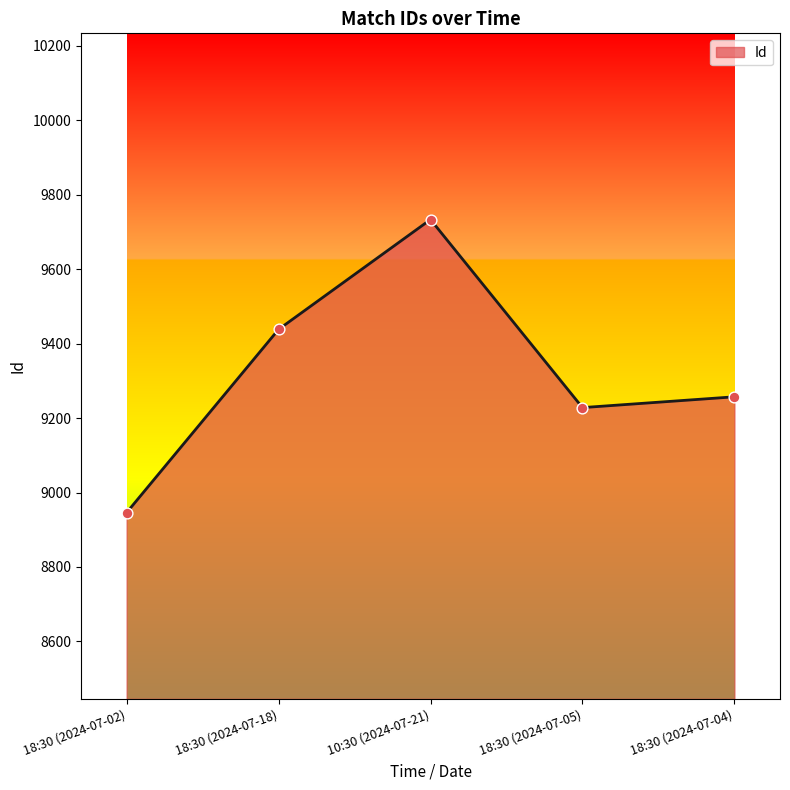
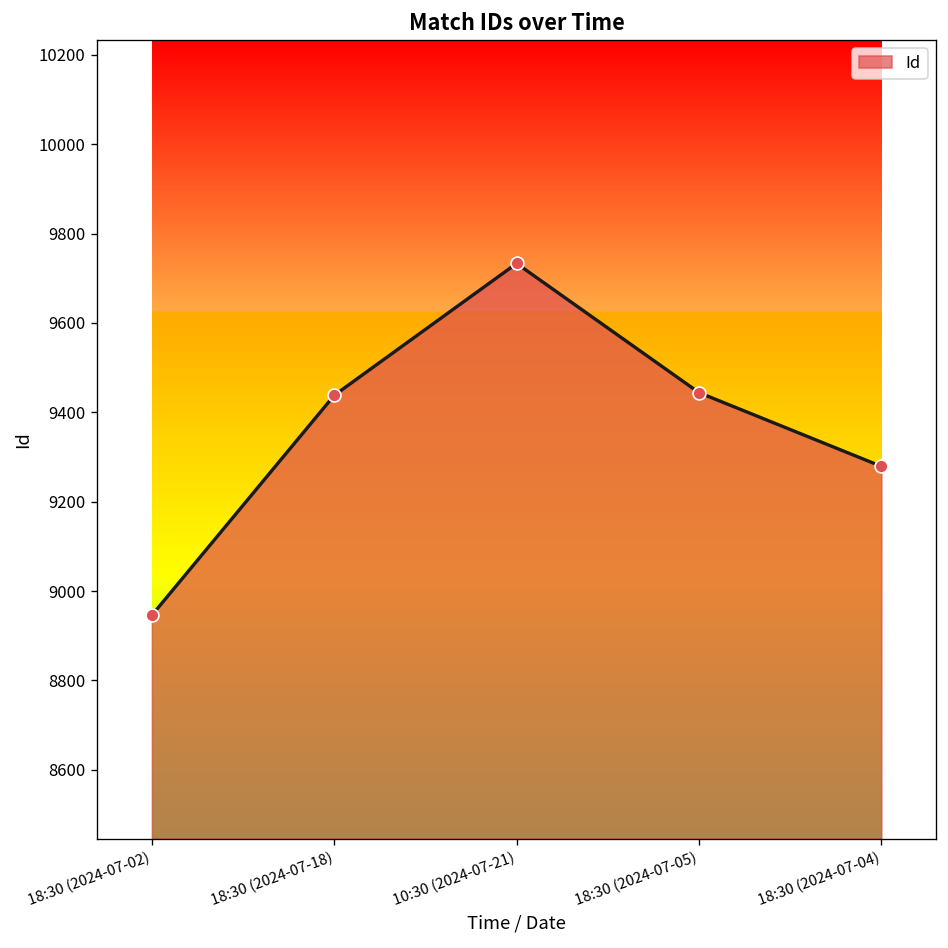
18:30 (2024-07-05): 9230 -> 9440
18:30 (2024-07-04): 9260 -> 9280
